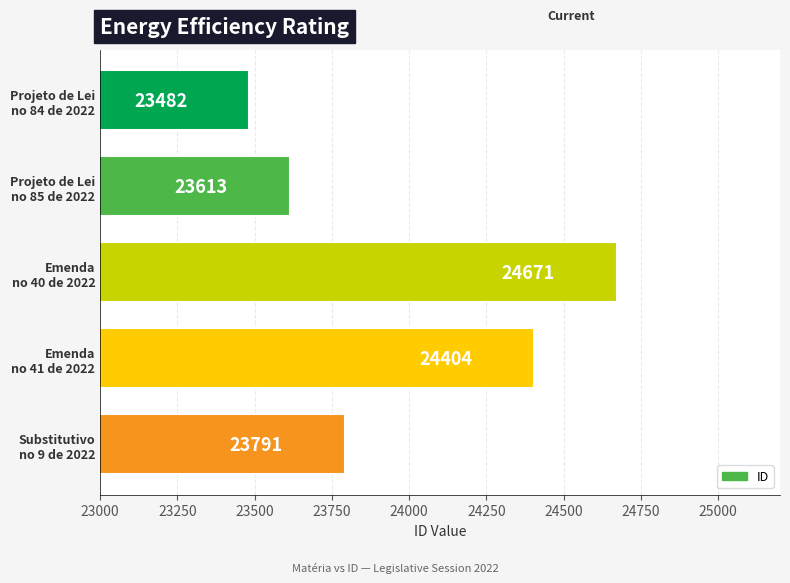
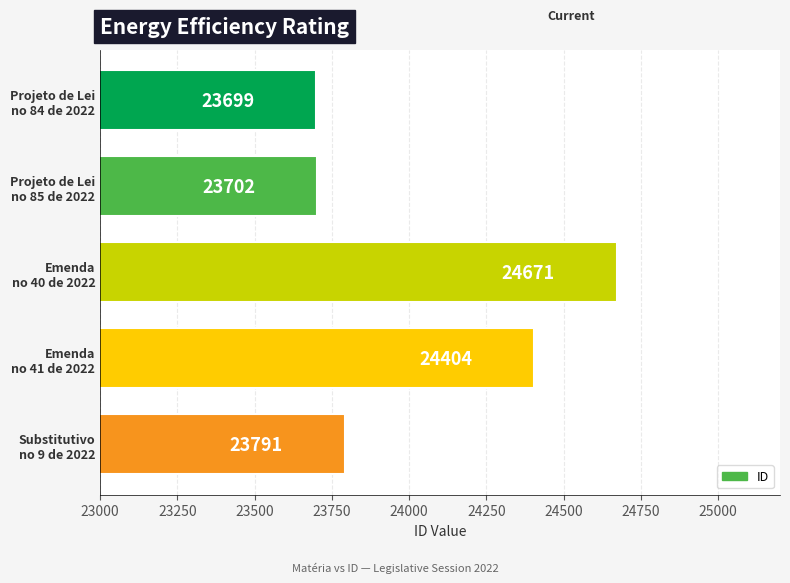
Projeto de Lei no 84 de 2022: 23482 -> 23699
Projeto de Lei no 85 de 2022: 23613 -> 23702
